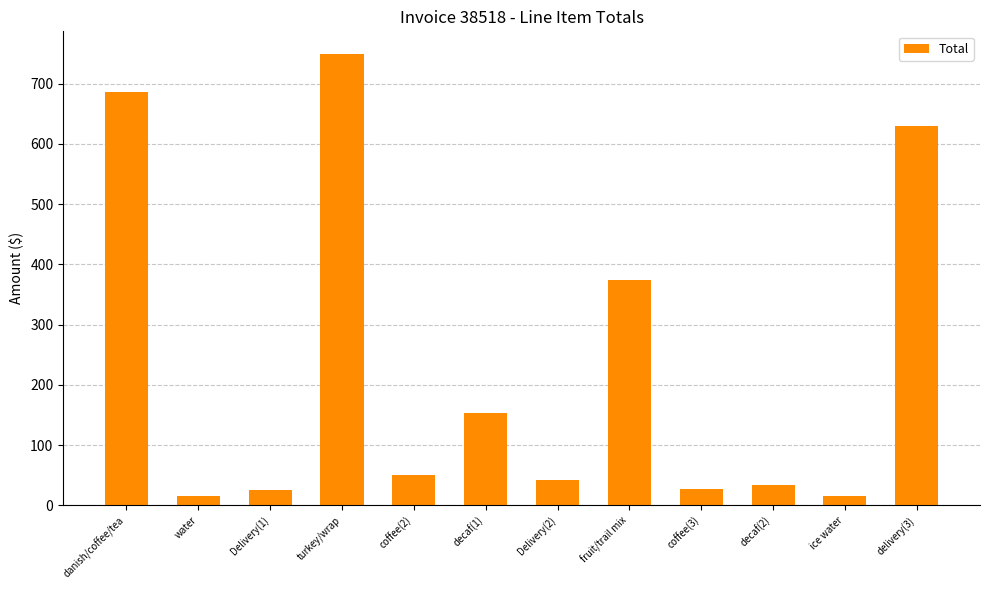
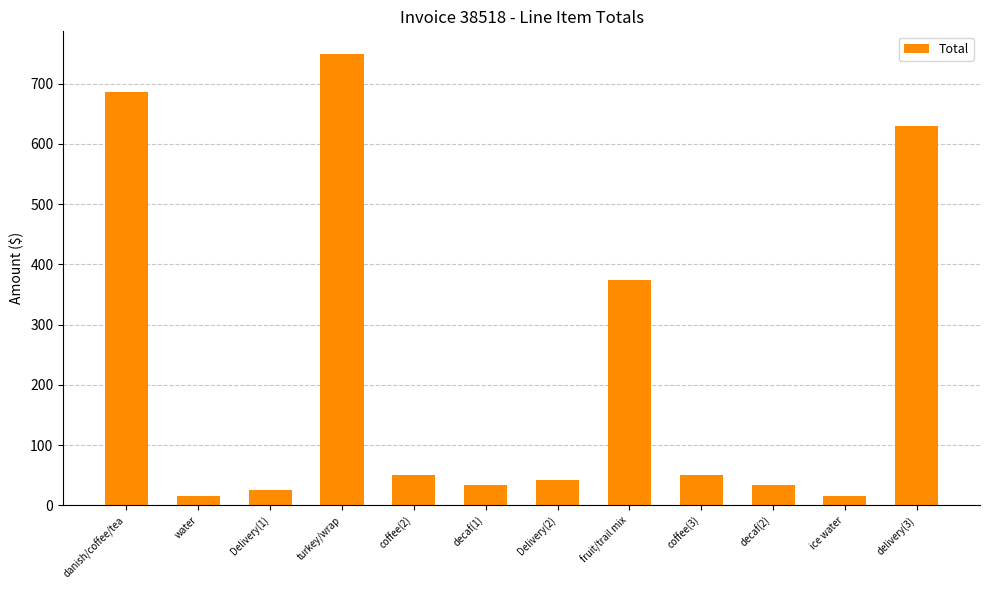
decaf(1): 150 -> 30
coffee(3): 30 -> 50
